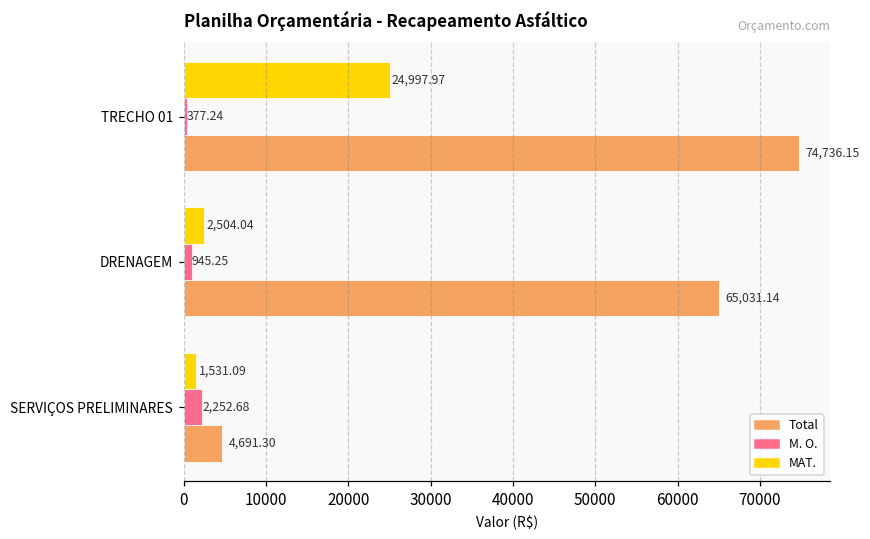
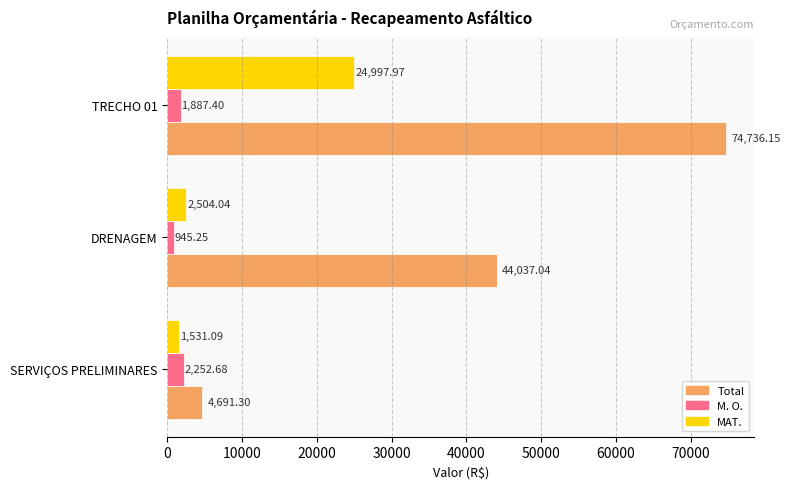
M. O., TRECHO 01: 377.24 -> 1,887.40
Total, DRENAGEM: 65,031.14 -> 44,037.04
